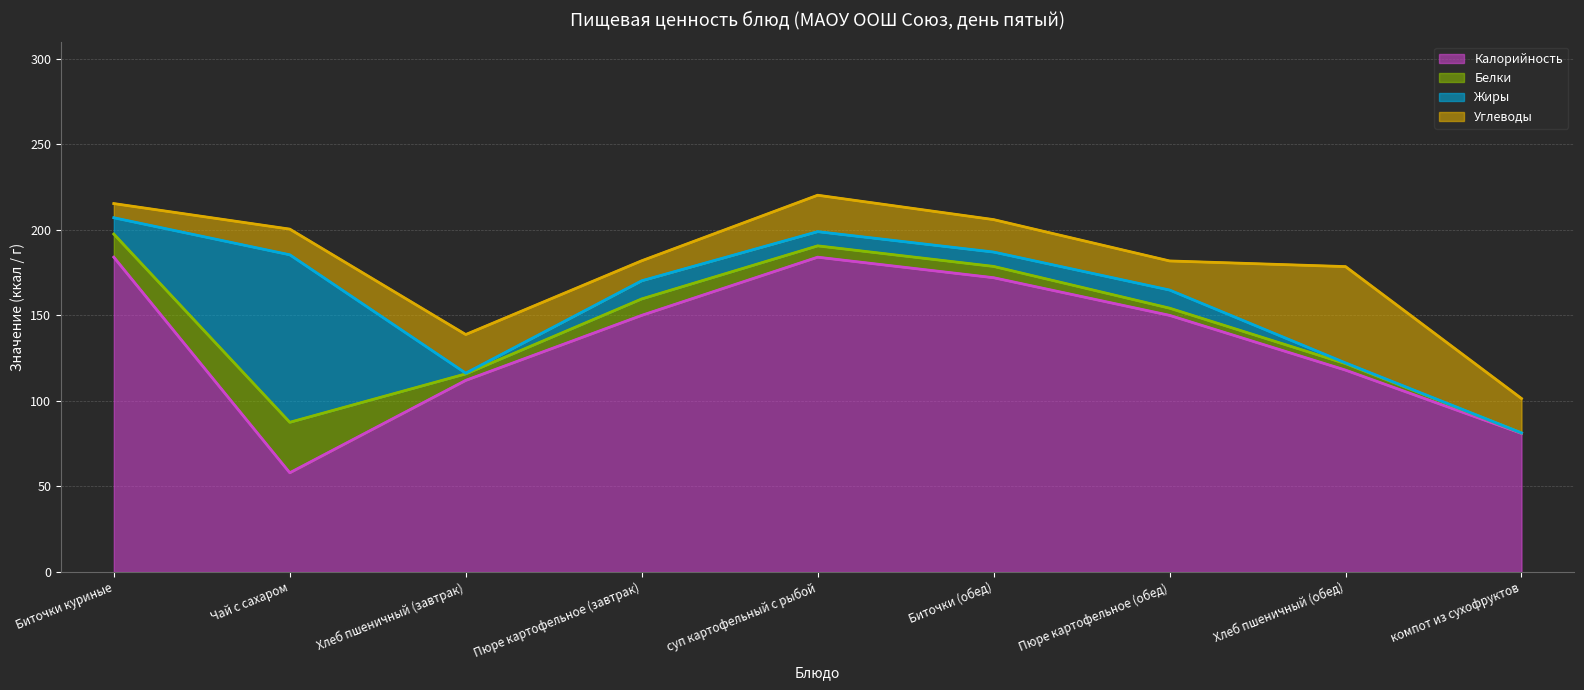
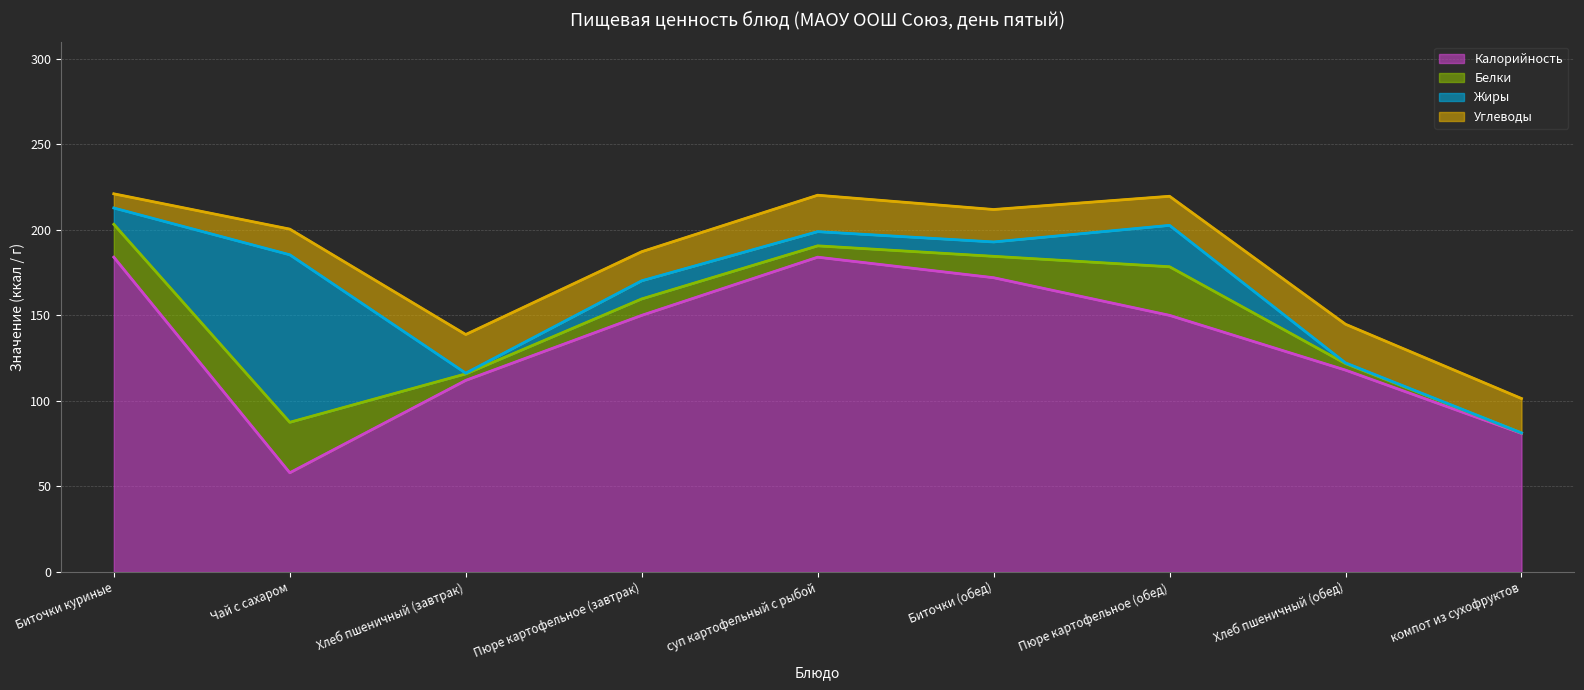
Белки, Биточки куриные: 14 -> 19
Углеводы, Пюре картофельное (завтрак): 12 -> 17
Белки, Биточки (обед): 7 -> 13
Белки, Пюре картофельное (обед): 4 -> 28
Жиры, Пюре картофельное (обед): 11 -> 24
Углеводы, Хлеб пшеничный (обед): 56 -> 23
